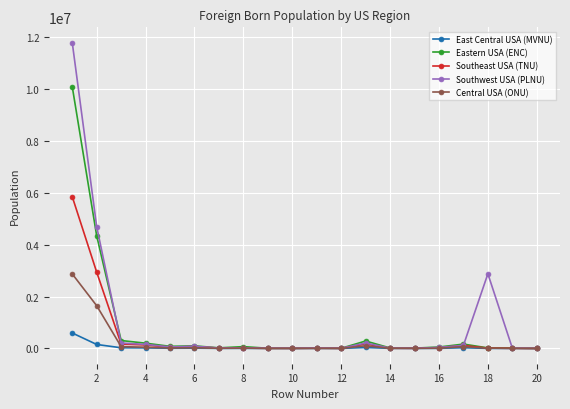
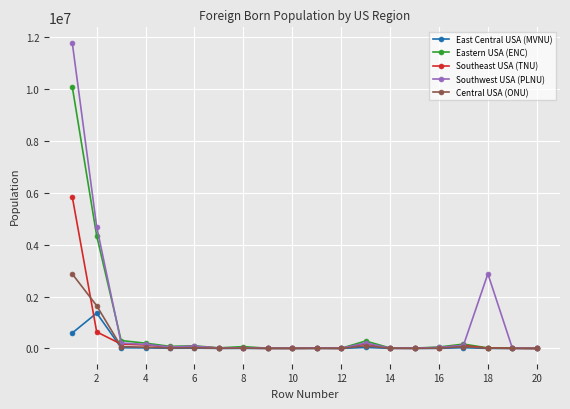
East Central USA (MVNU), 2: 200000 -> 1400000
Southeast USA (TNU), 2: 2900000 -> 600000
